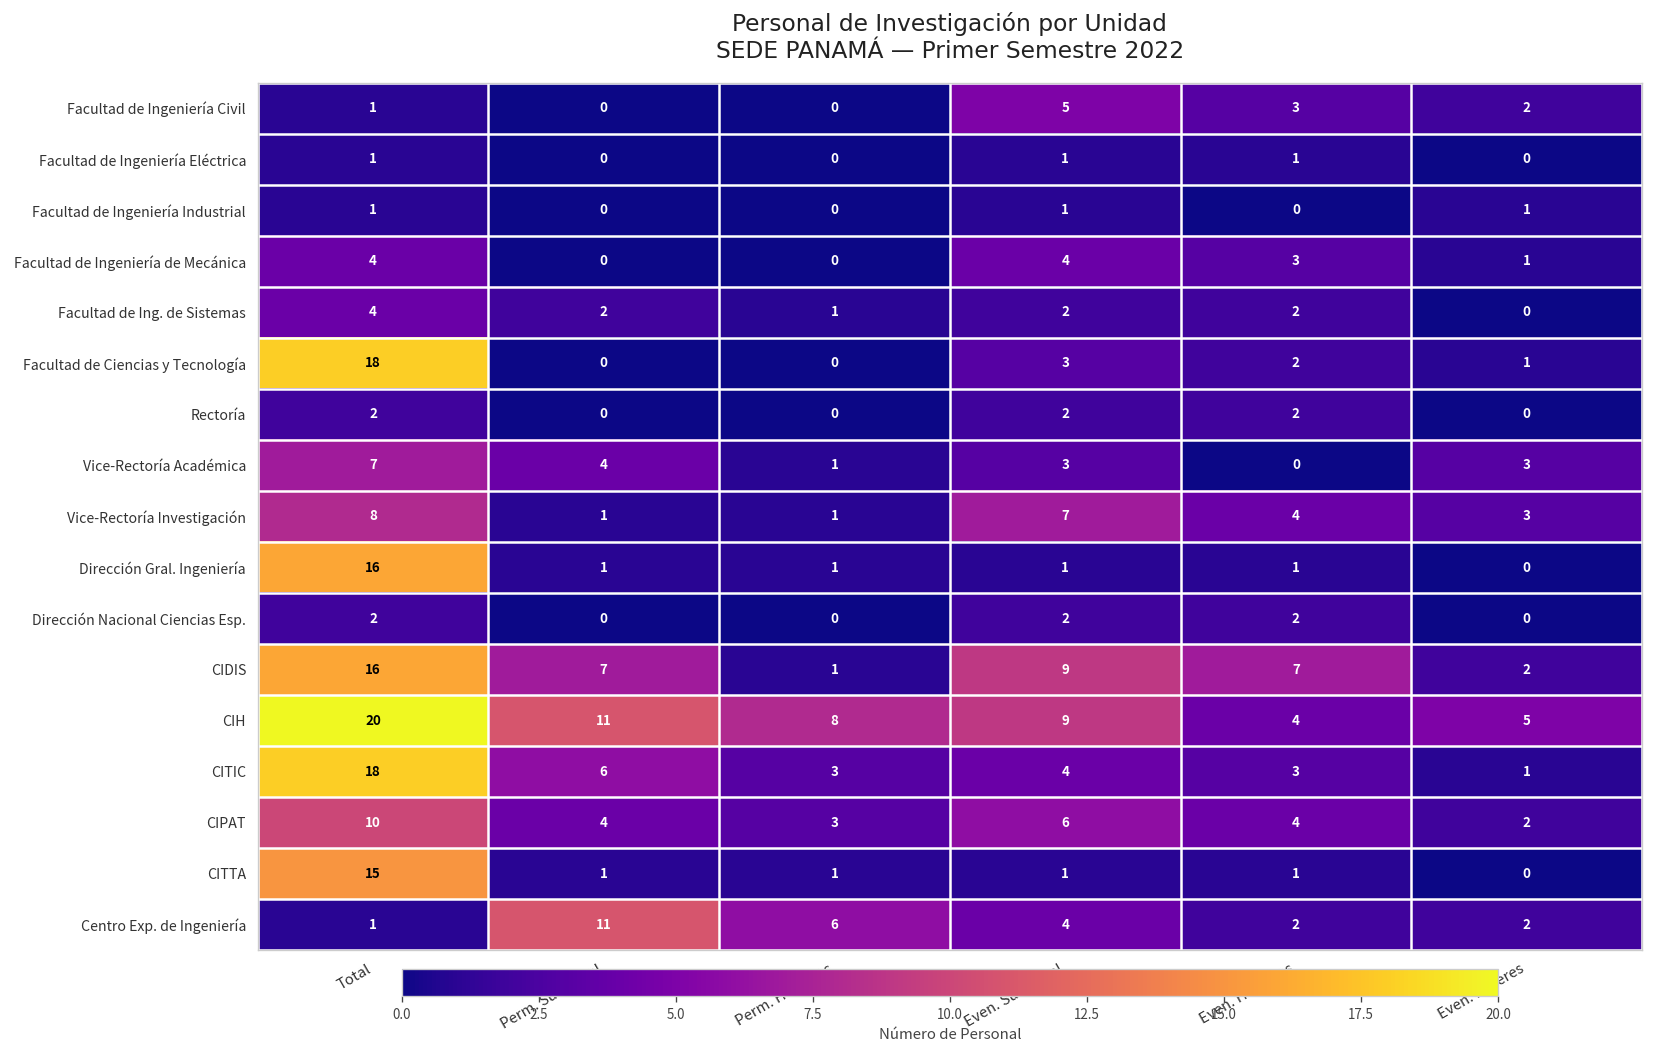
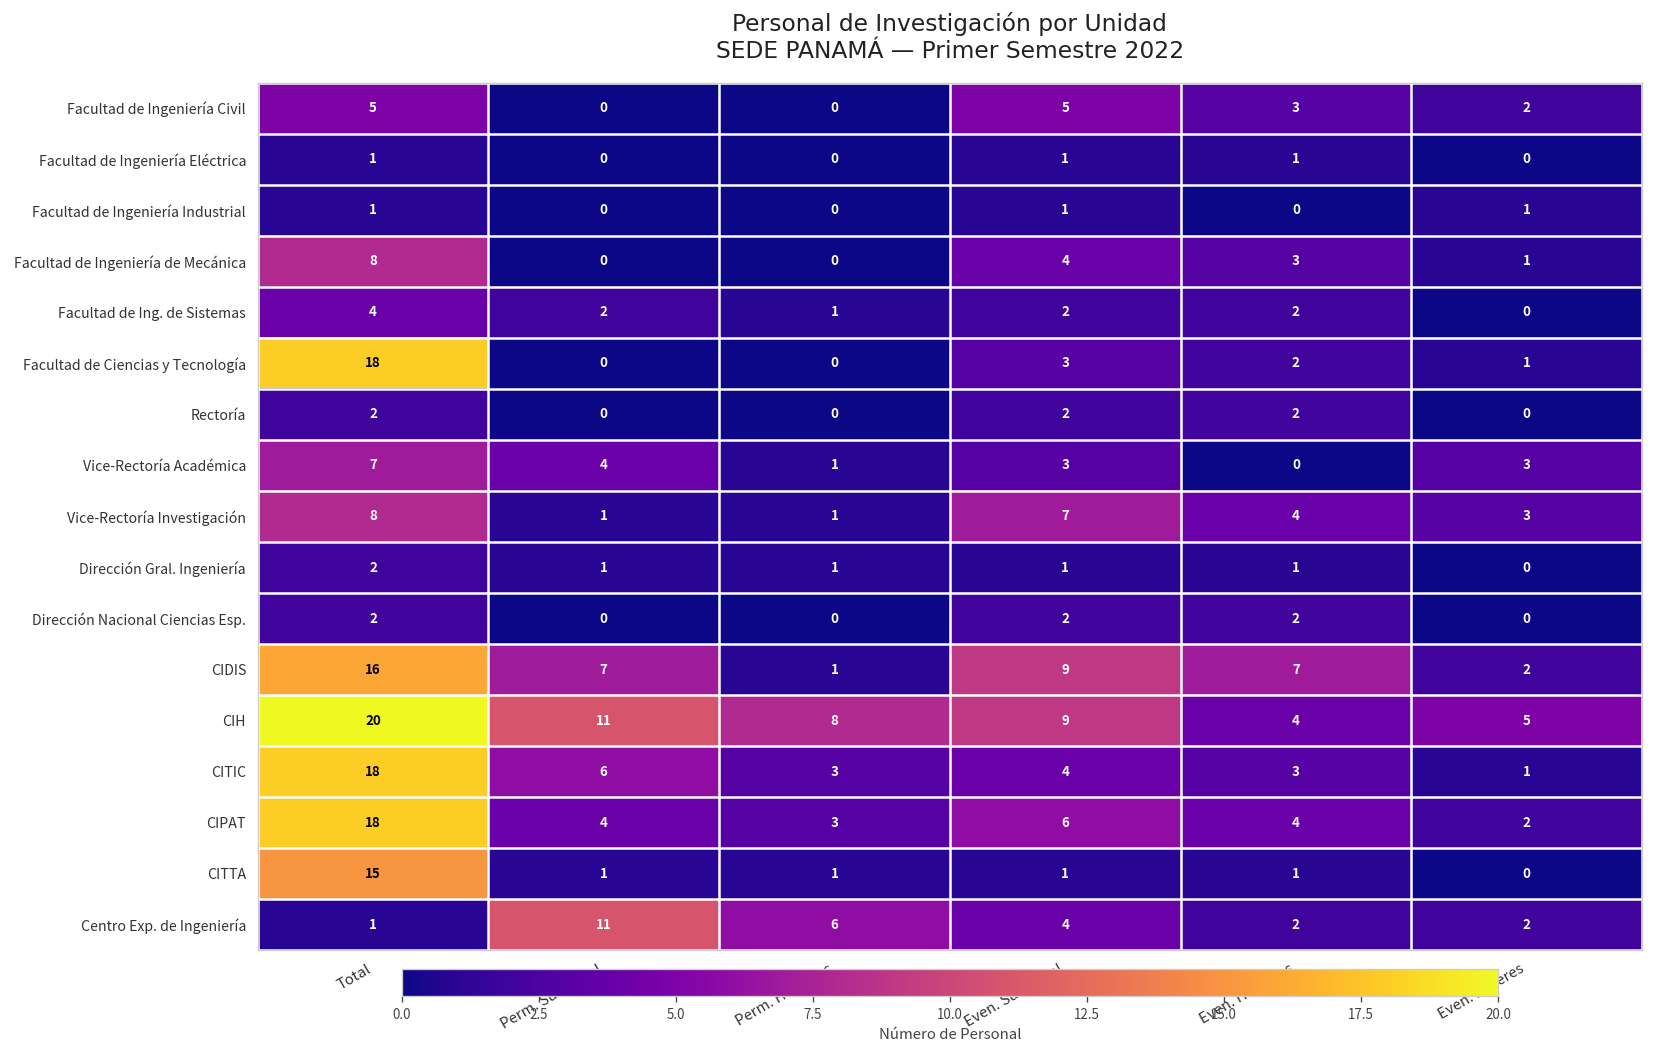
Facultad de Ingeniería Civil, Total: 1 -> 5
Facultad de Ingeniería de Mecánica, Total: 4 -> 8
Dirección Gral. Ingeniería, Total: 16 -> 2
CIPAT, Total: 10 -> 18
